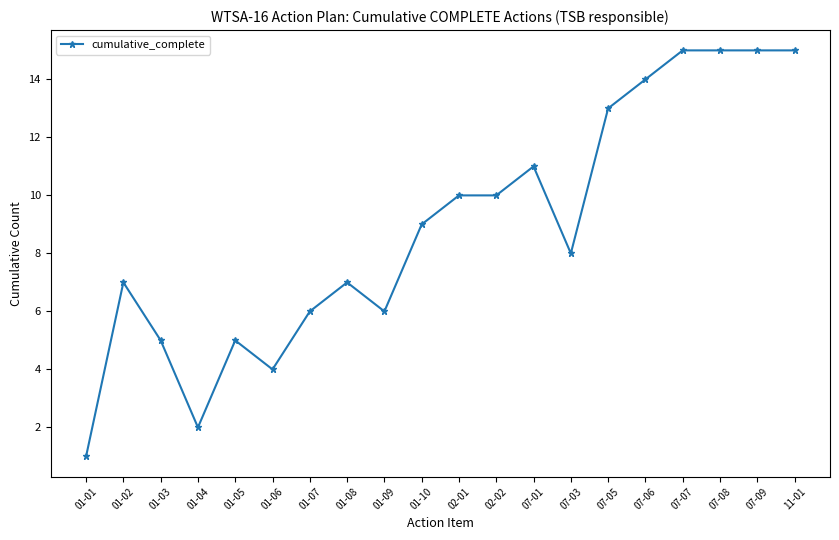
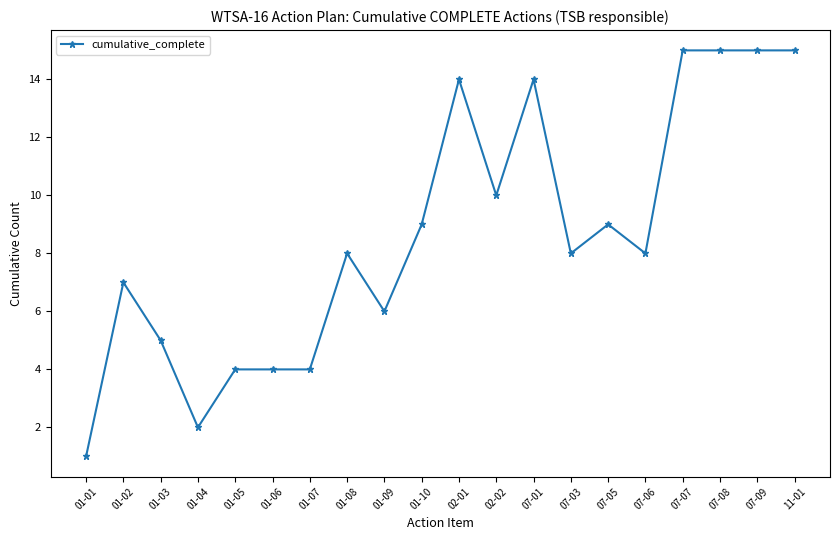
01-05: 5 -> 4
01-07: 6 -> 4
01-08: 7 -> 8
02-01: 10 -> 14
07-01: 11 -> 14
07-05: 13 -> 9
07-06: 14 -> 8
